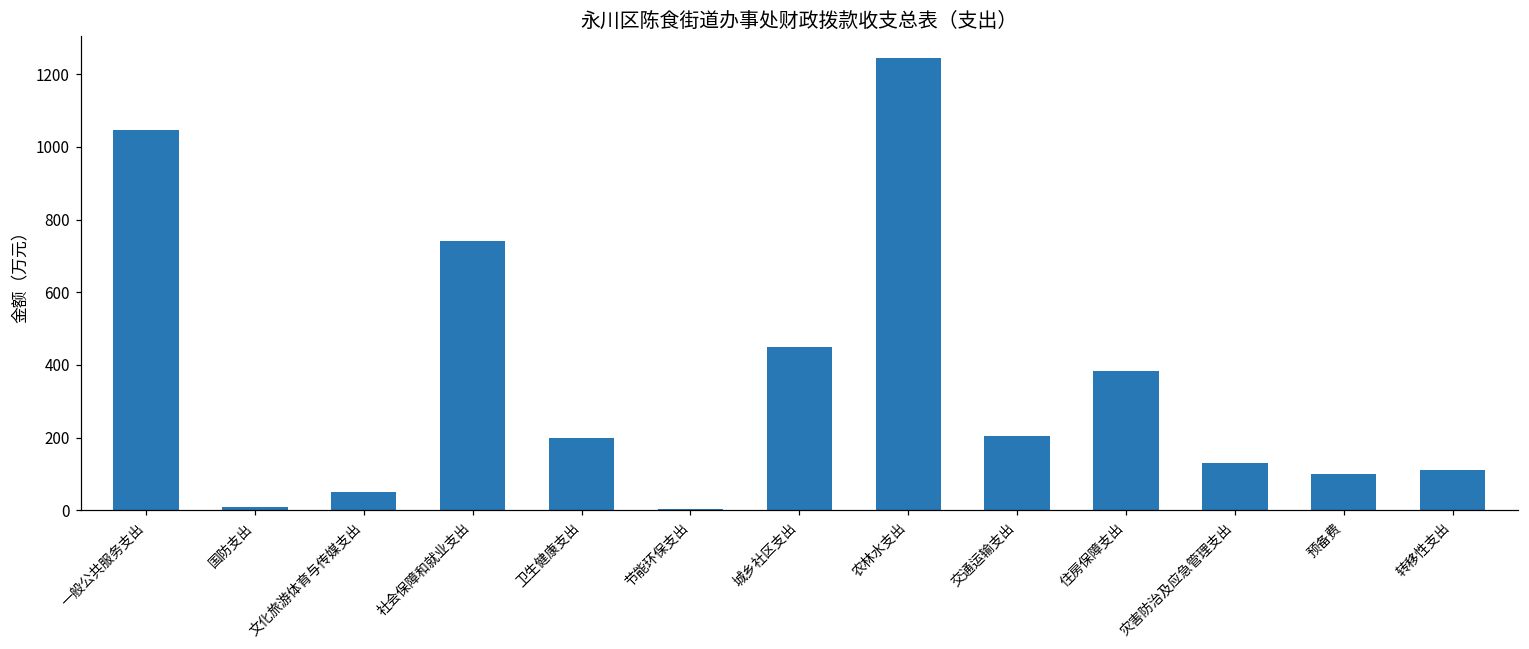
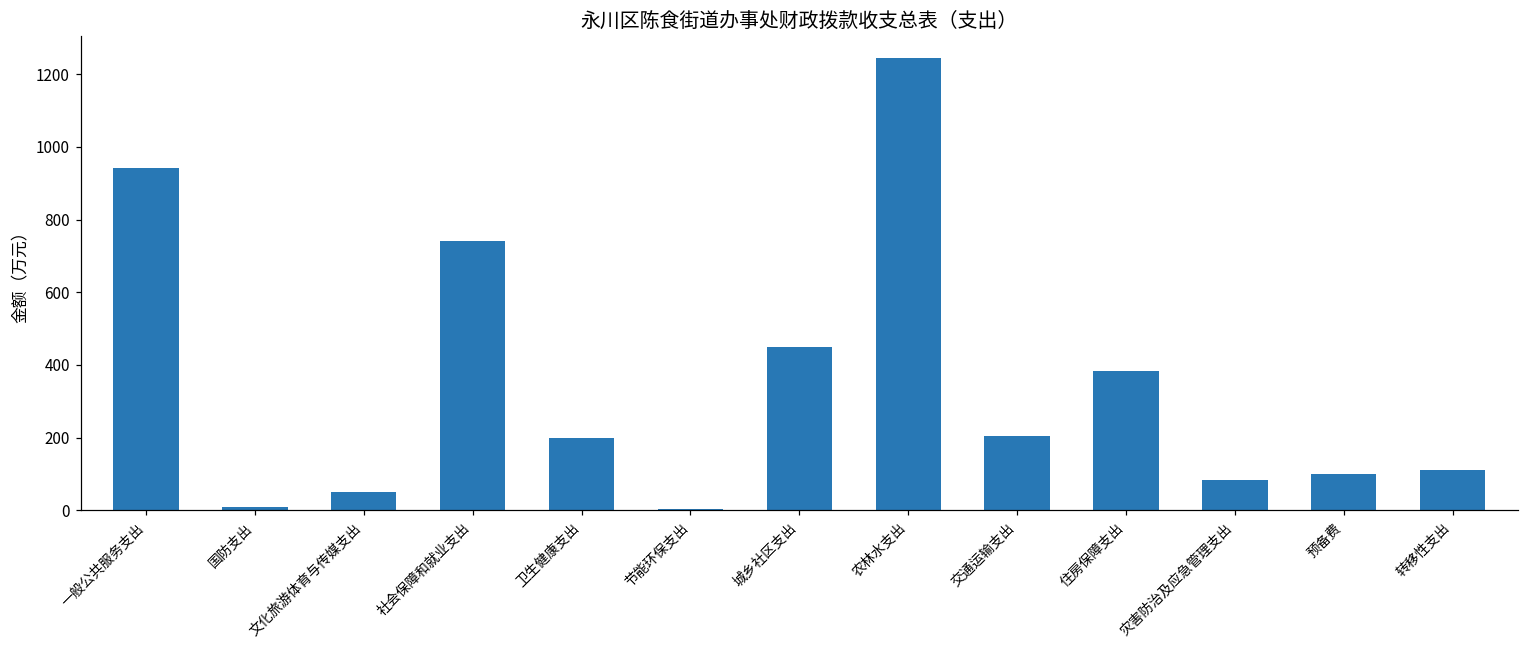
一般公共服务支出: 1050 -> 940
灾害防治及应急管理支出: 130 -> 80
